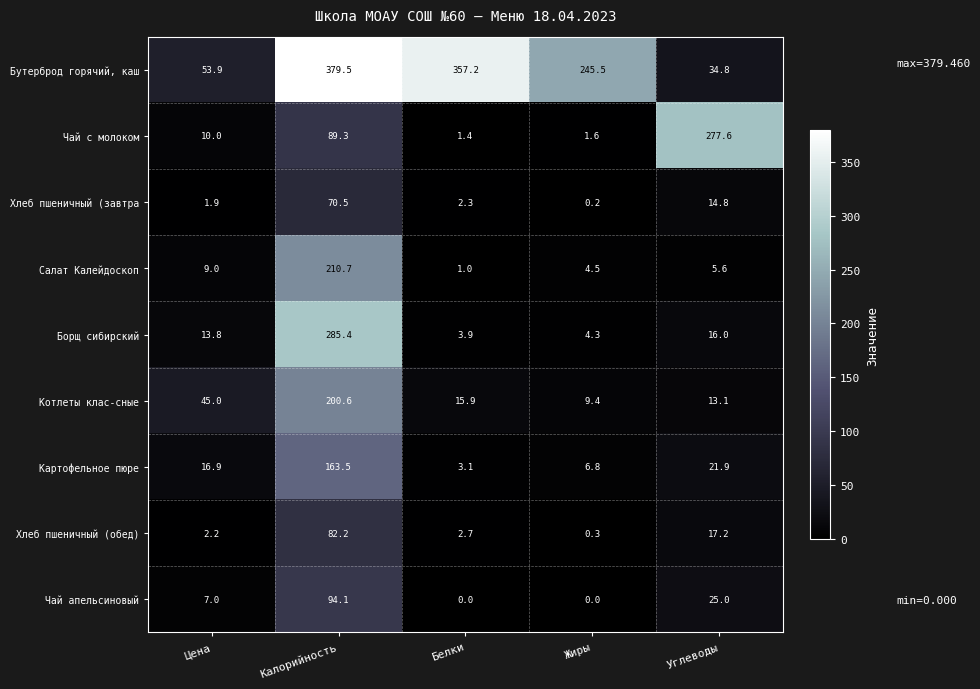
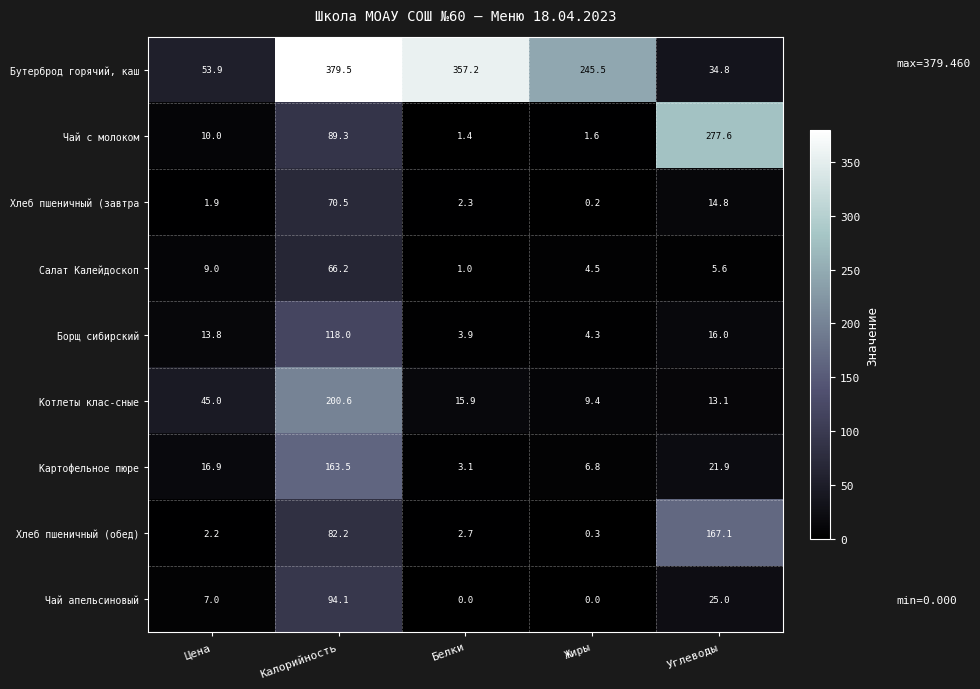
Салат Калейдоскоп, Калорийность: 210.7 -> 66.2
Борщ сибирский, Калорийность: 285.4 -> 118.0
Хлеб пшеничный (обед), Углеводы: 17.2 -> 167.1
